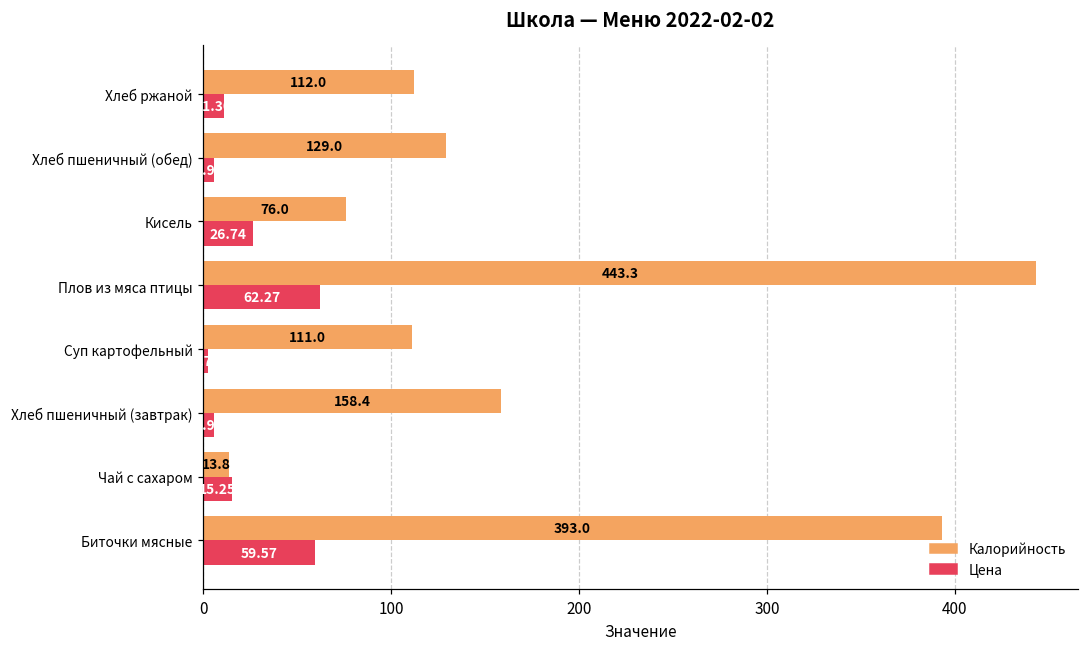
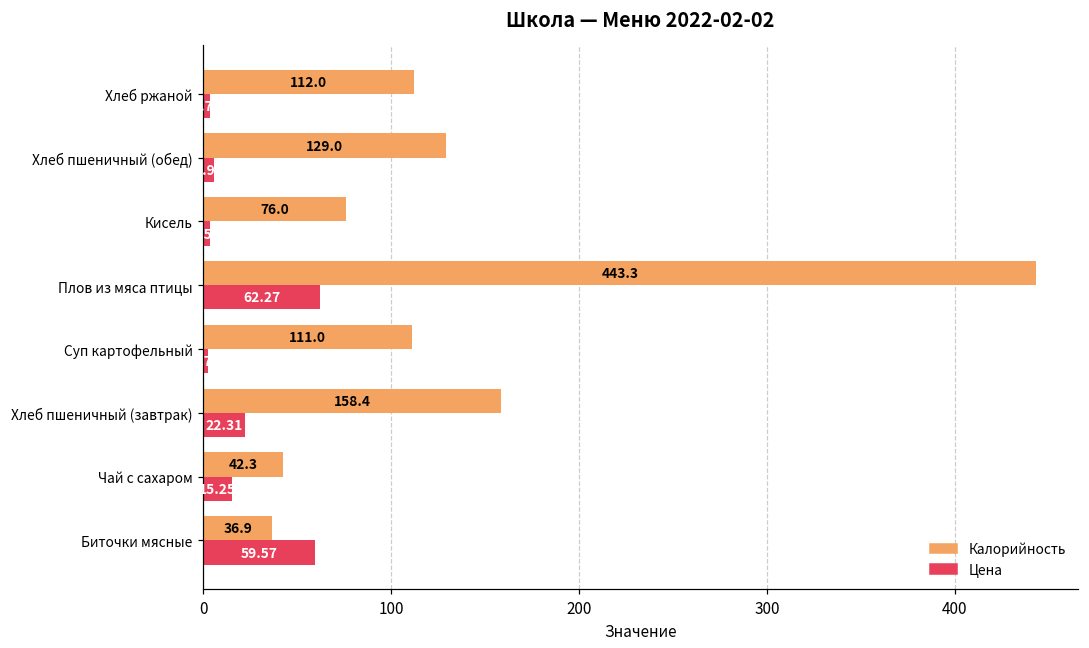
Цена, Хлеб ржаной: 11 -> 4
Цена, Кисель: 27 -> 4
Цена, Хлеб пшеничный (завтрак): 6 -> 22
Калорийность, Чай с сахаром: 13.8 -> 42.3
Калорийность, Биточки мясные: 393.0 -> 36.9
